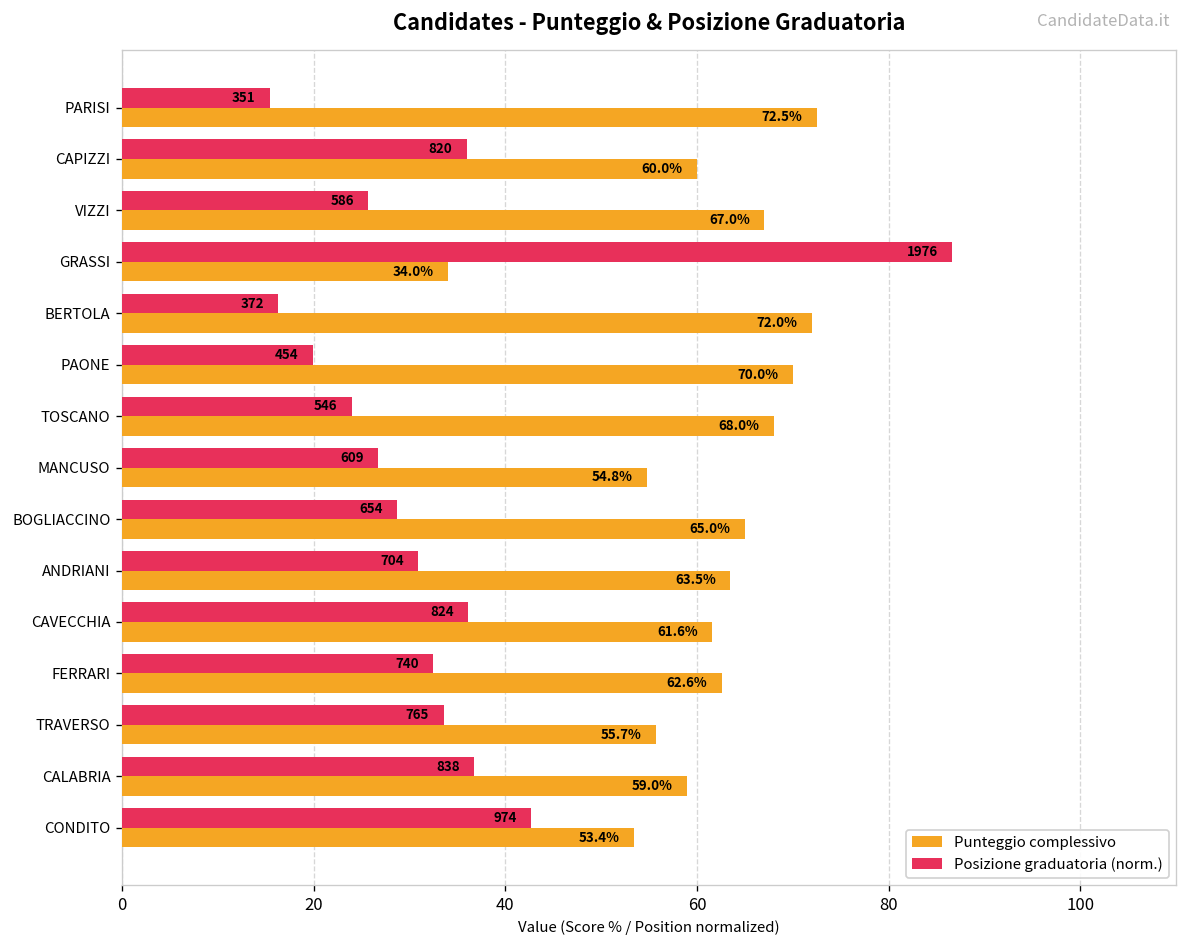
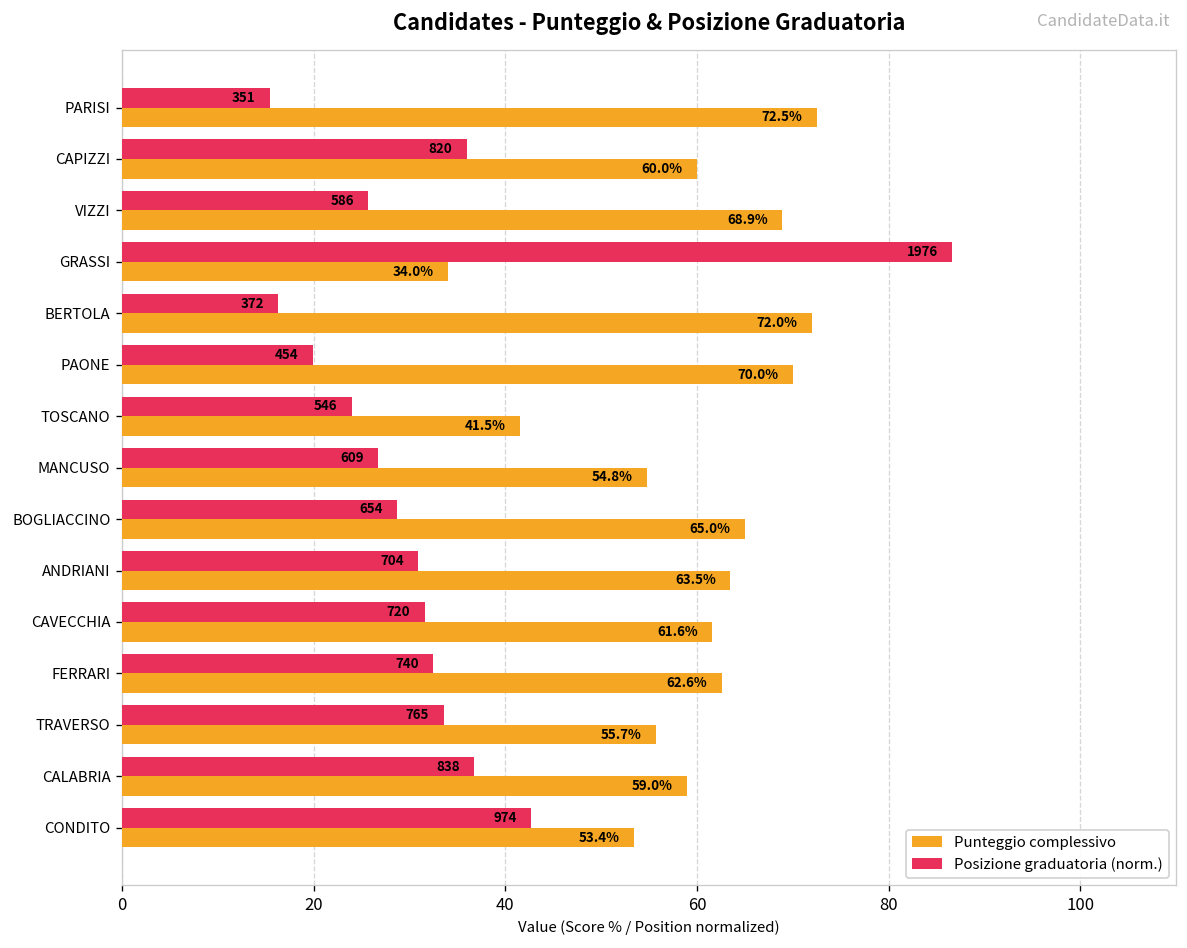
Punteggio complessivo, VIZZI: 67.0% -> 68.9%
Punteggio complessivo, TOSCANO: 68.0% -> 41.5%
Posizione graduatoria (norm.), CAVECCHIA: 824 -> 720
